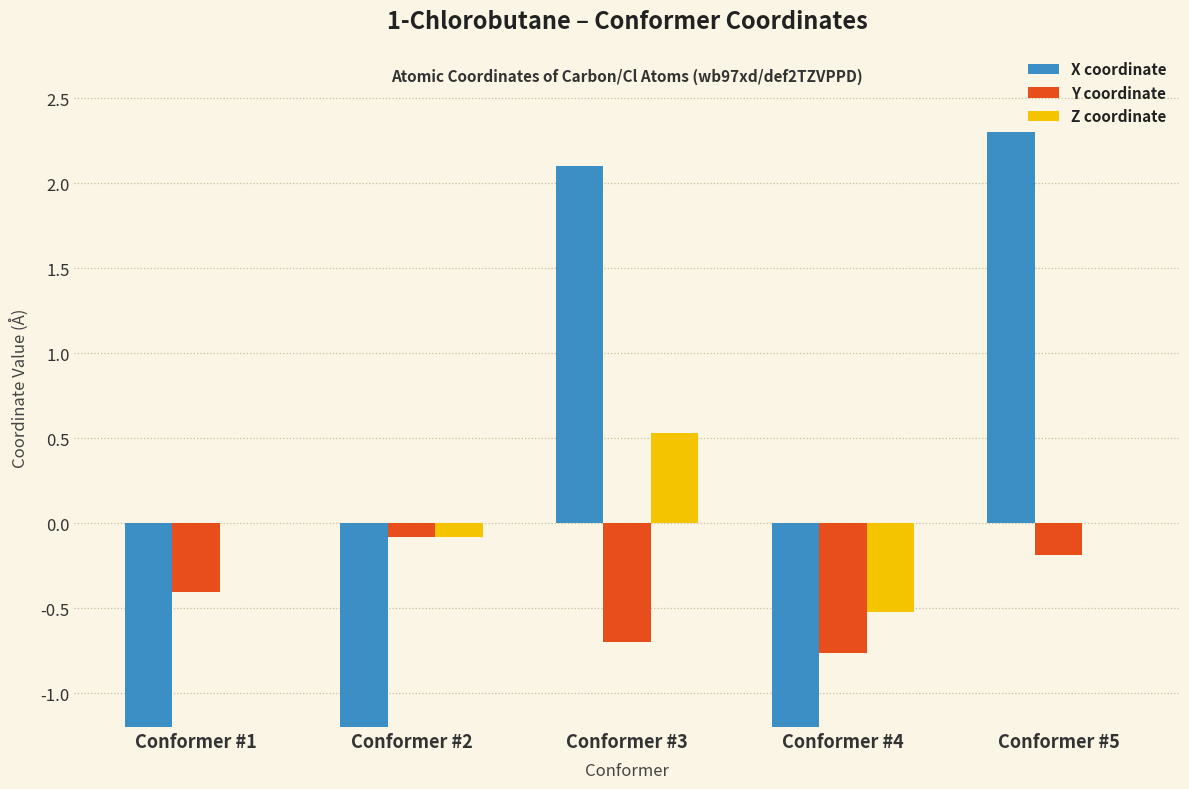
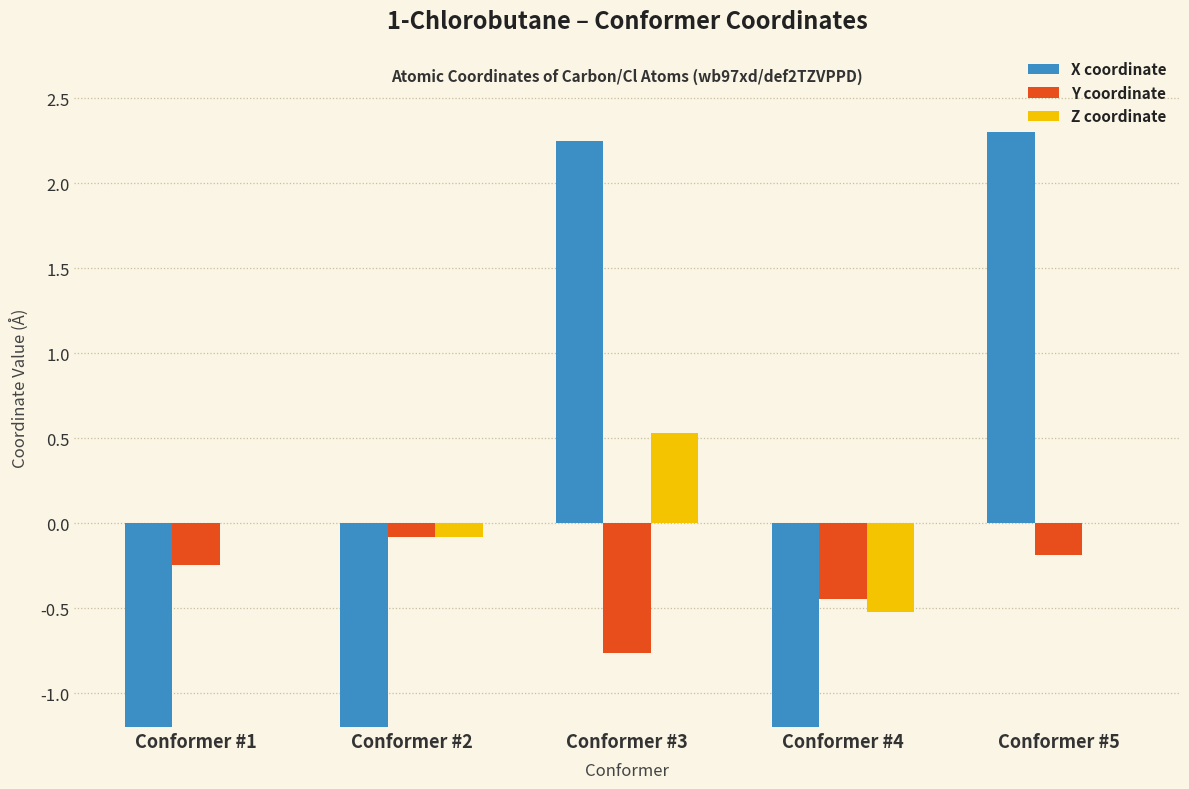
Y coordinate, Conformer #1: -0.40 -> -0.25
X coordinate, Conformer #3: 2.10 -> 2.25
Y coordinate, Conformer #3: -0.70 -> -0.77
Y coordinate, Conformer #4: -0.77 -> -0.44
